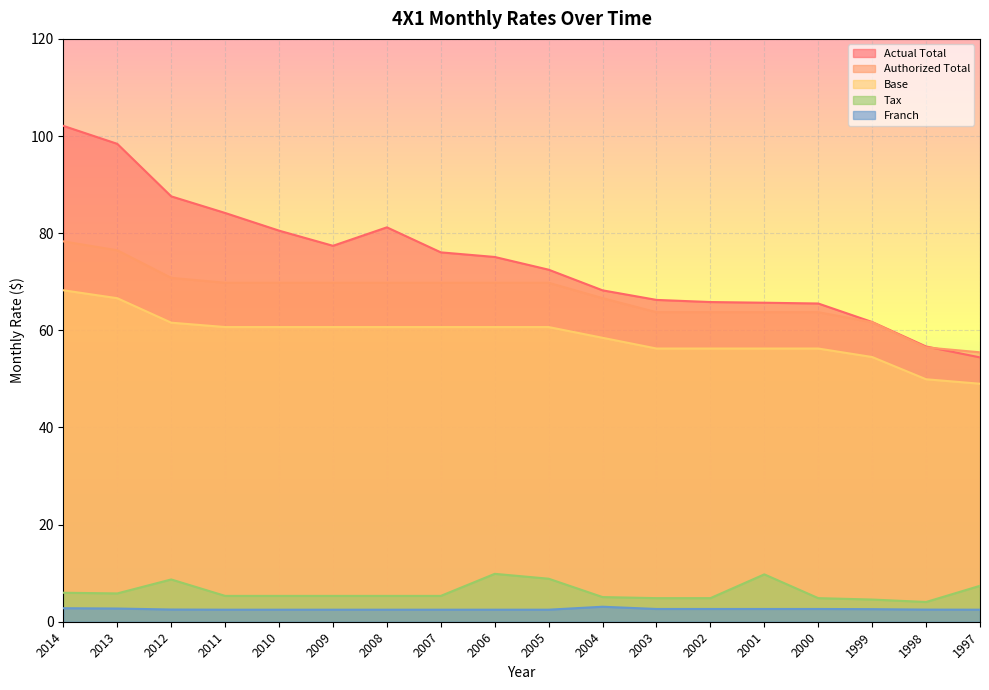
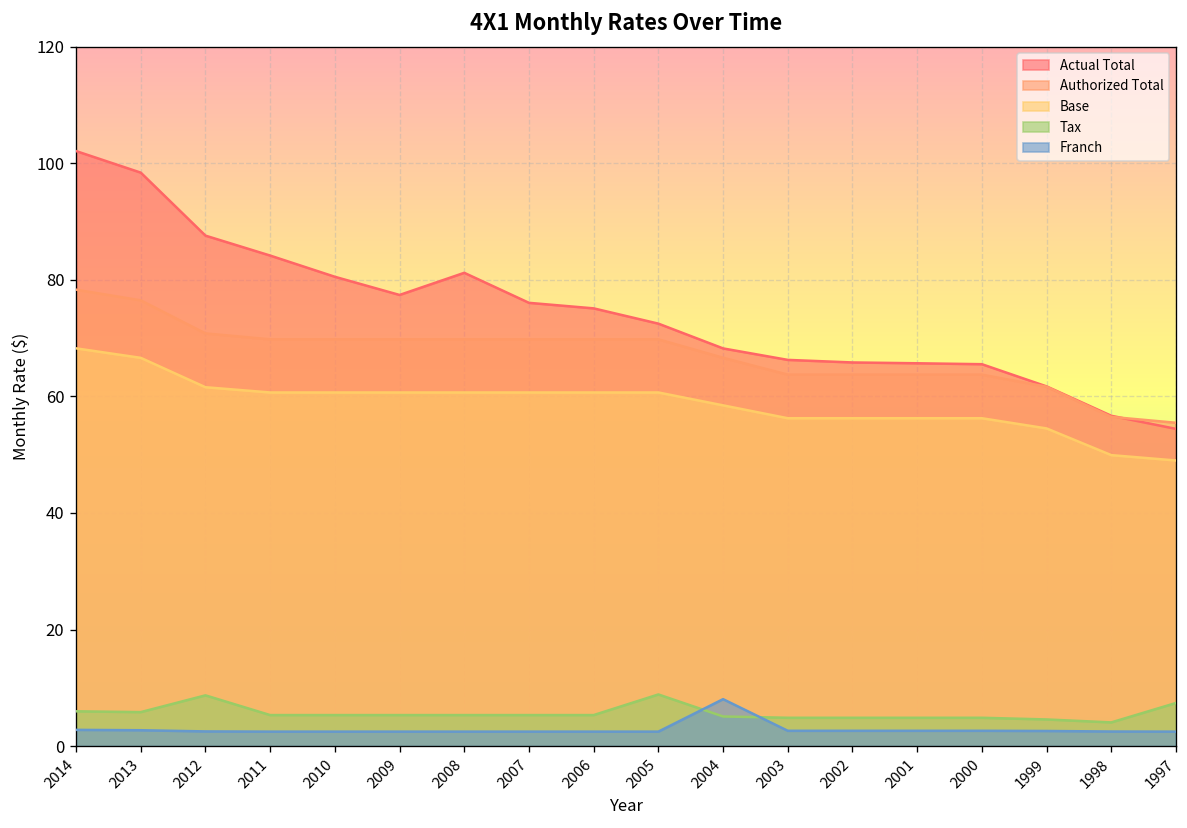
Tax, 2006: 10 -> 5
Franch, 2004: 3 -> 8
Tax, 2001: 10 -> 5
